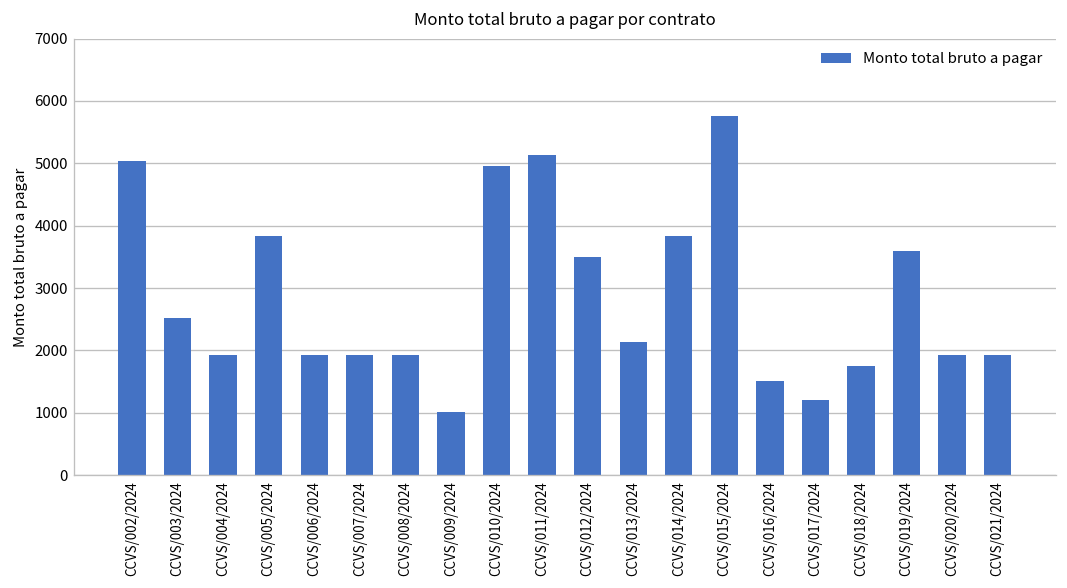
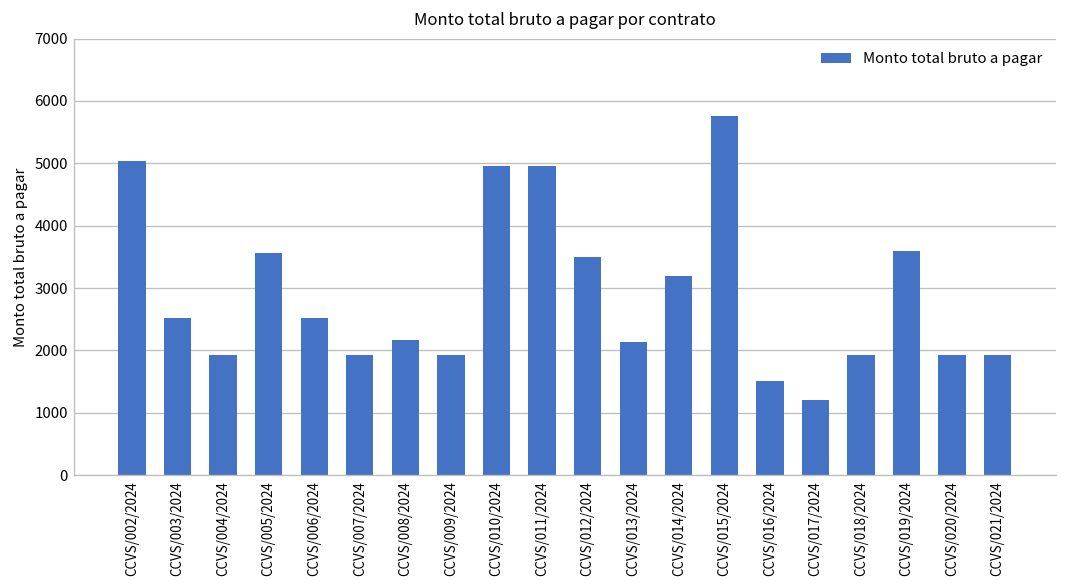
CCVS/005/2024: 3800 -> 3600
CCVS/006/2024: 1900 -> 2500
CCVS/008/2024: 1900 -> 2200
CCVS/009/2024: 1000 -> 1900
CCVS/011/2024: 5100 -> 5000
CCVS/014/2024: 3800 -> 3200
CCVS/018/2024: 1800 -> 1900
